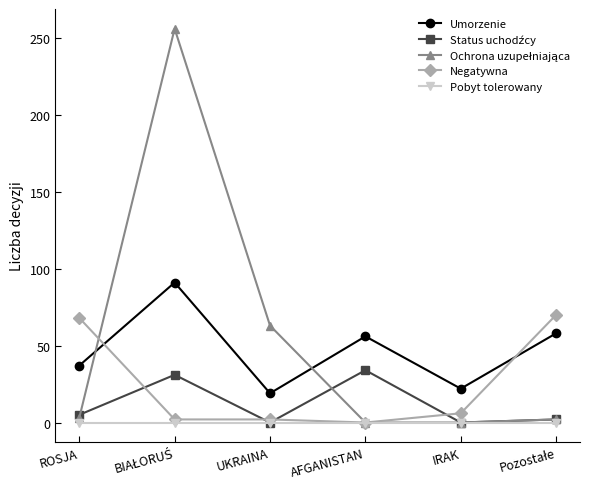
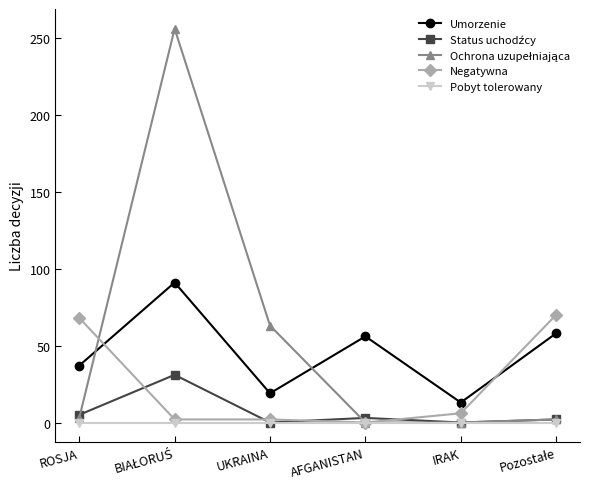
Status uchodźcy, AFGANISTAN: 34 -> 3
Umorzenie, IRAK: 22 -> 13
